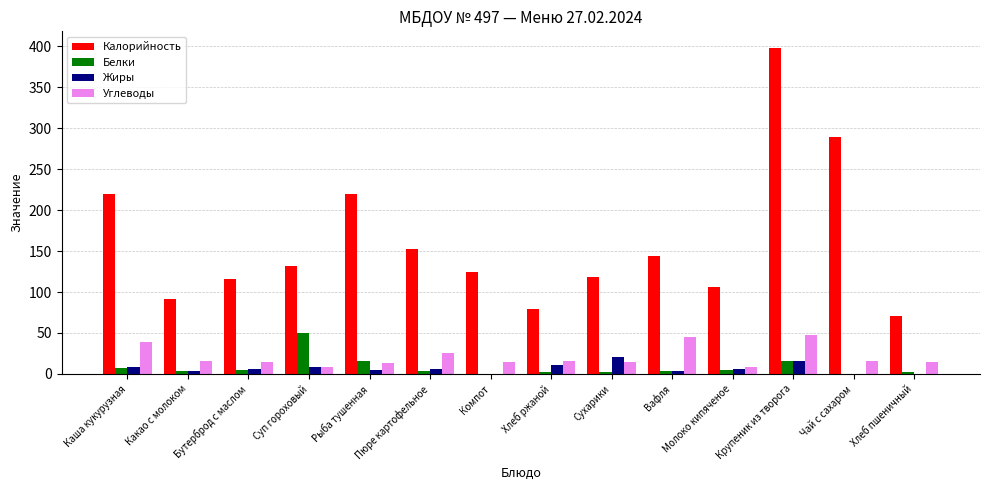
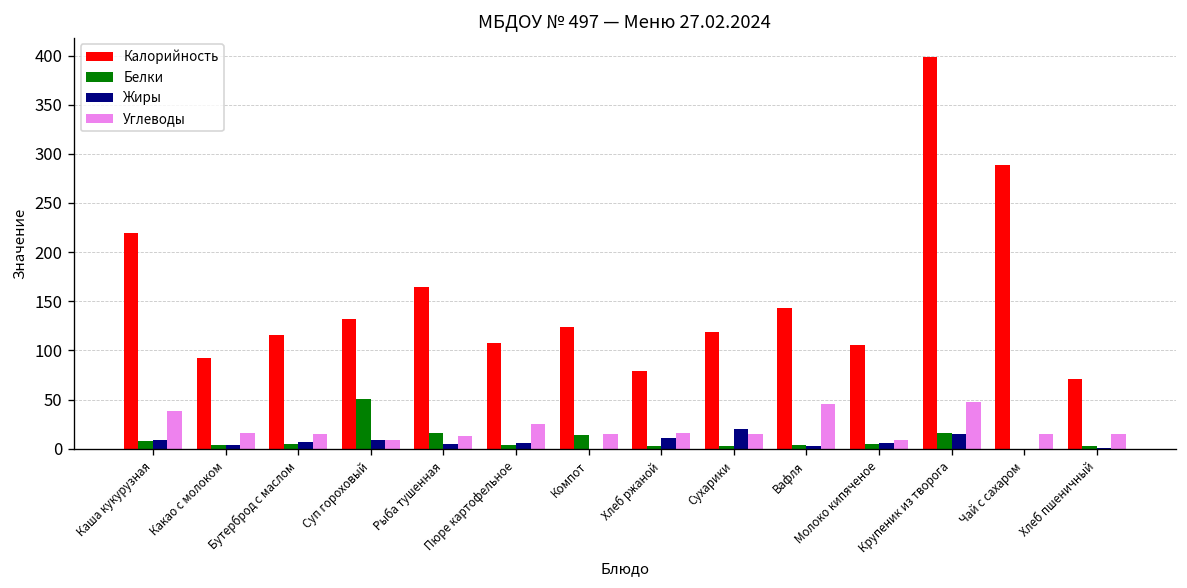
Калорийность, Рыба тушенная: 220 -> 160
Калорийность, Пюре картофельное: 150 -> 110
Белки, Компот: 0 -> 10
